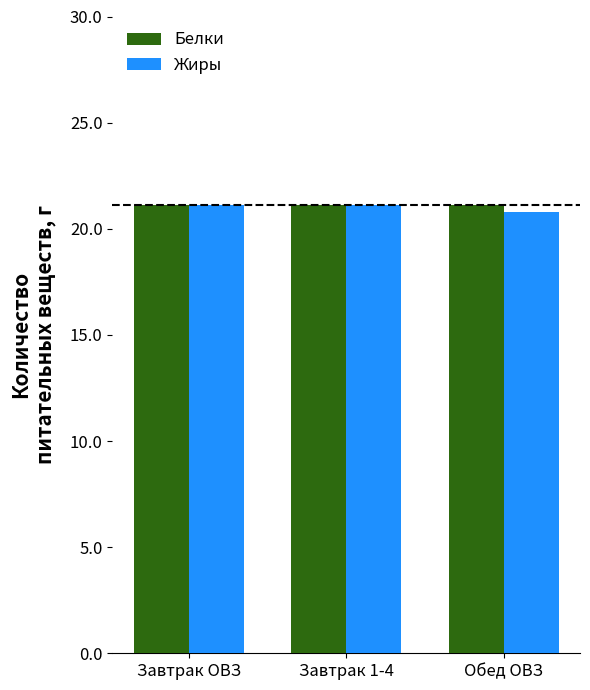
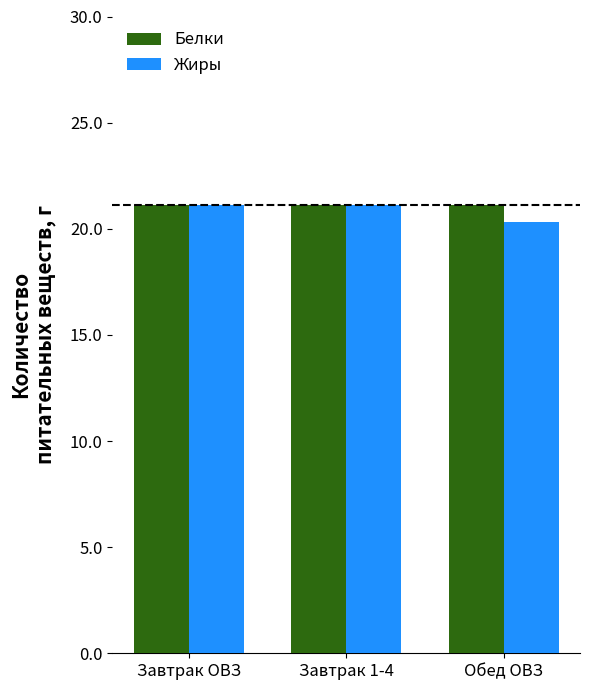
Жиры, Обед ОВЗ: 20.8 -> 20.3
